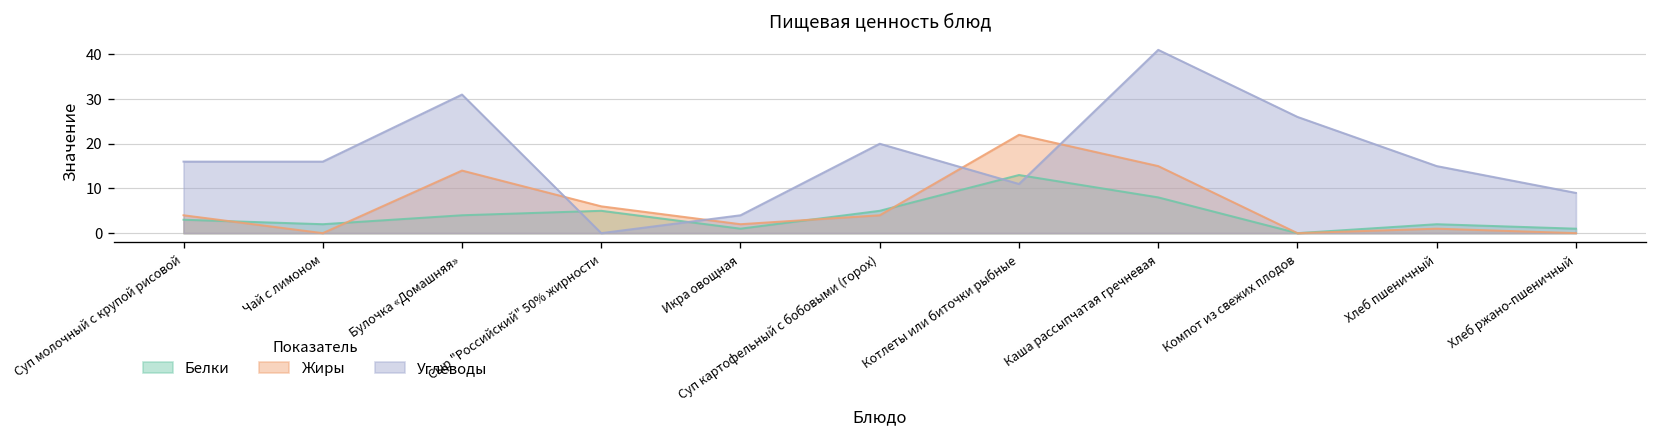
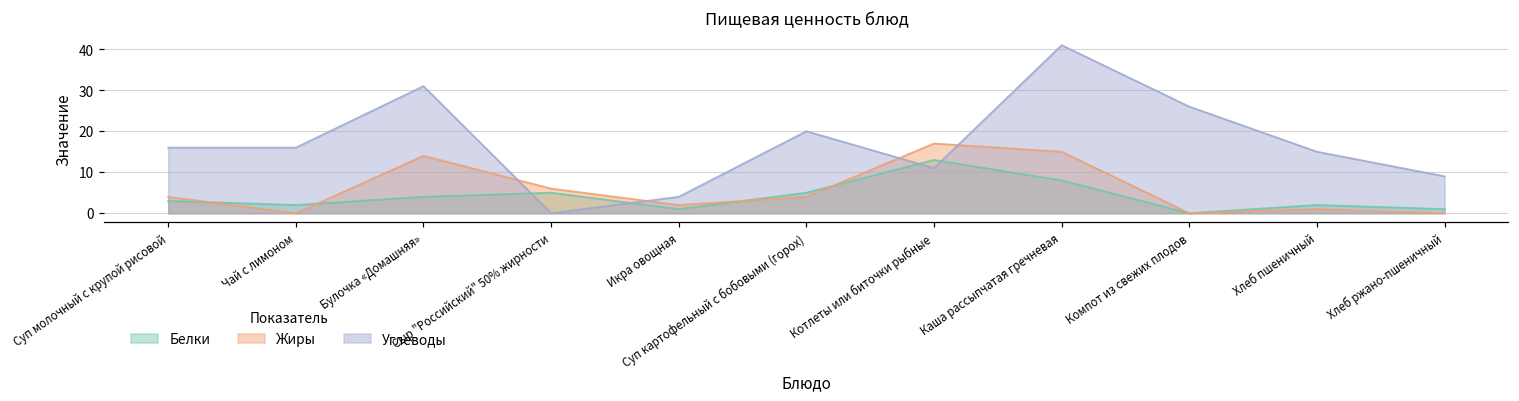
Жиры, Котлеты или биточки рыбные: 22 -> 17
